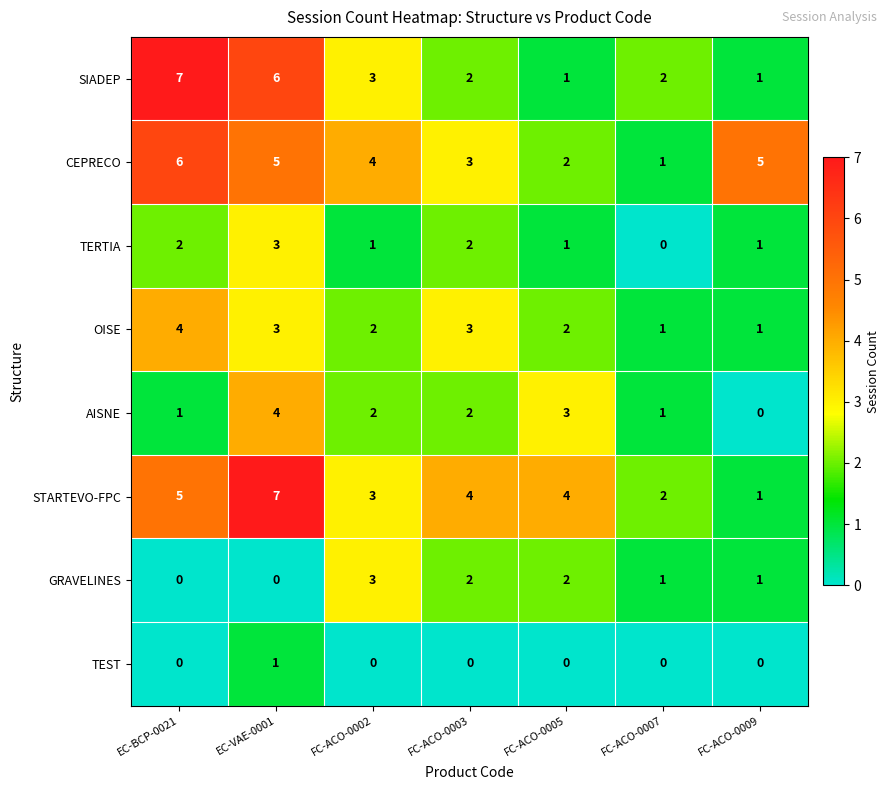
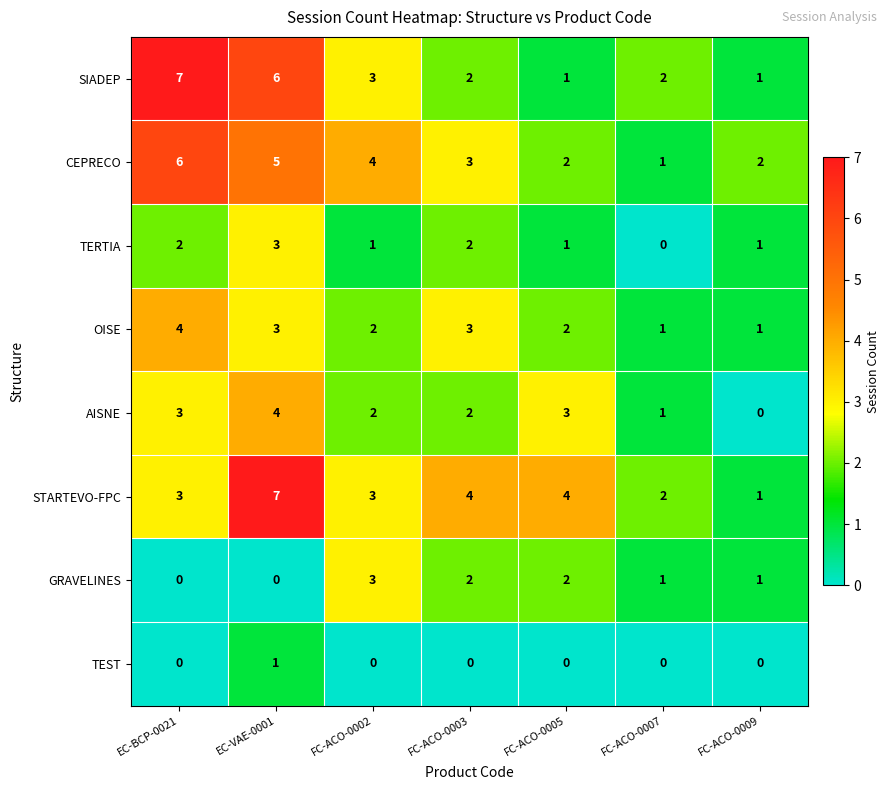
CEPRECO, FC-ACO-0009: 5 -> 2
AISNE, EC-BCP-0021: 1 -> 3
STARTEVO-FPC, EC-BCP-0021: 5 -> 3
